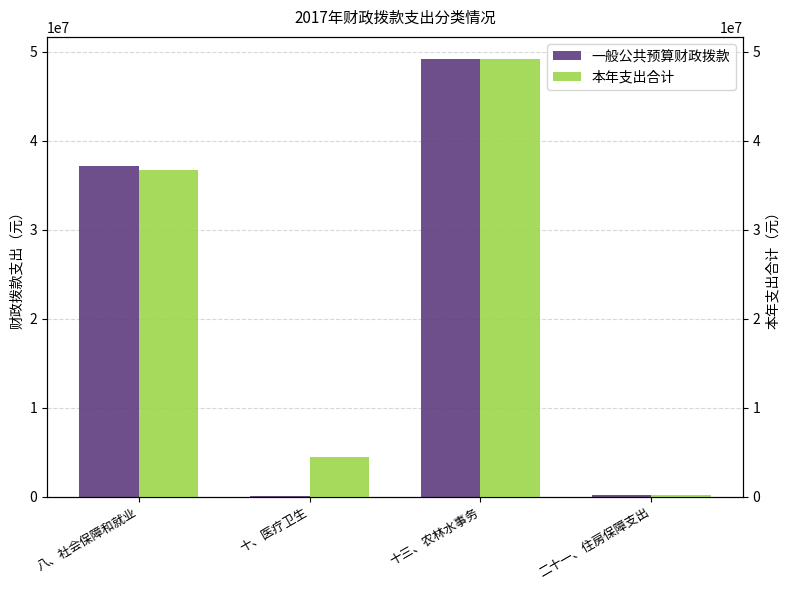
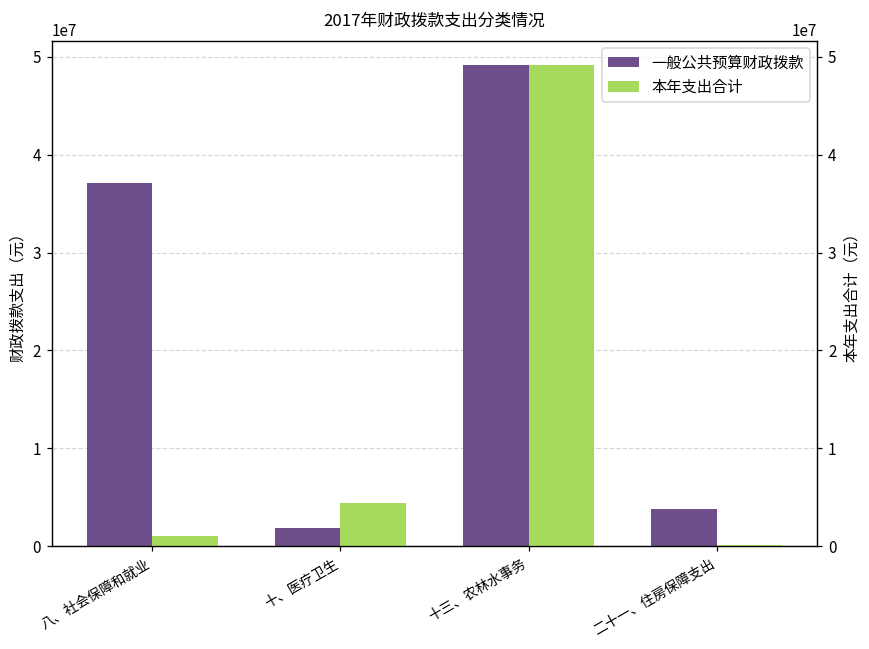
一般公共预算财政拨款, 十、医疗卫生: 0 -> 2000000
一般公共预算财政拨款, 二十一、住房保障支出: 0 -> 4000000
本年支出合计, 八、社会保障和就业: 37000000 -> 1000000
